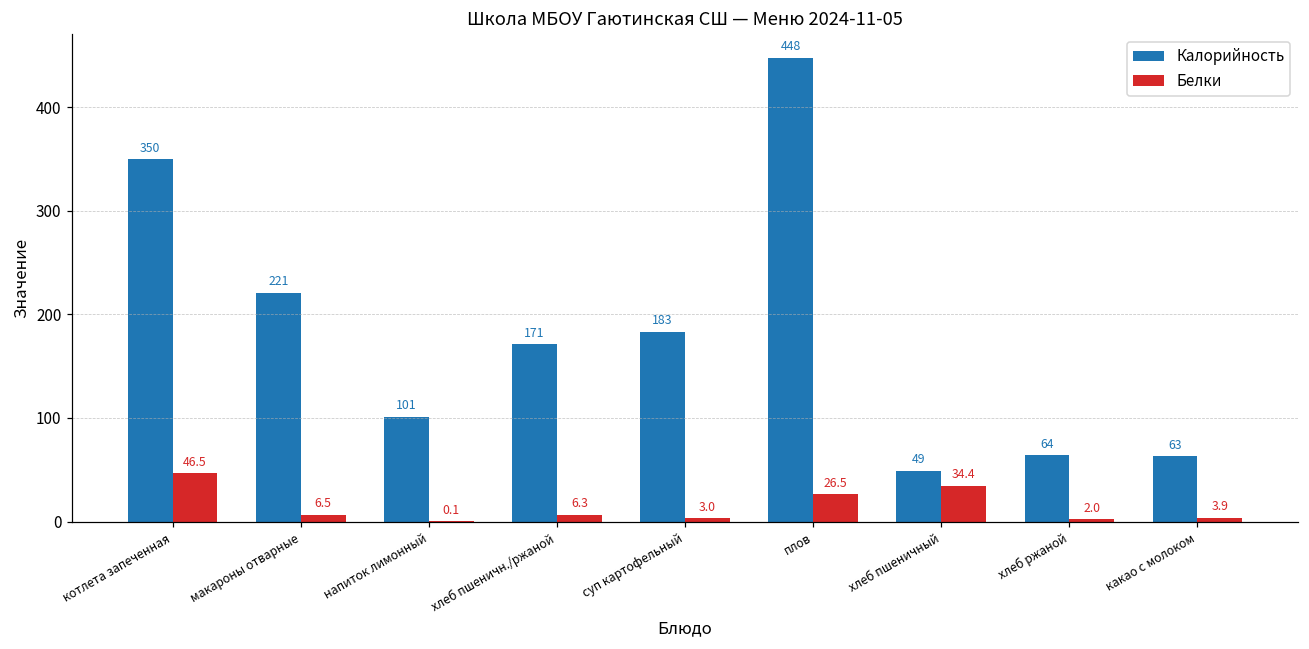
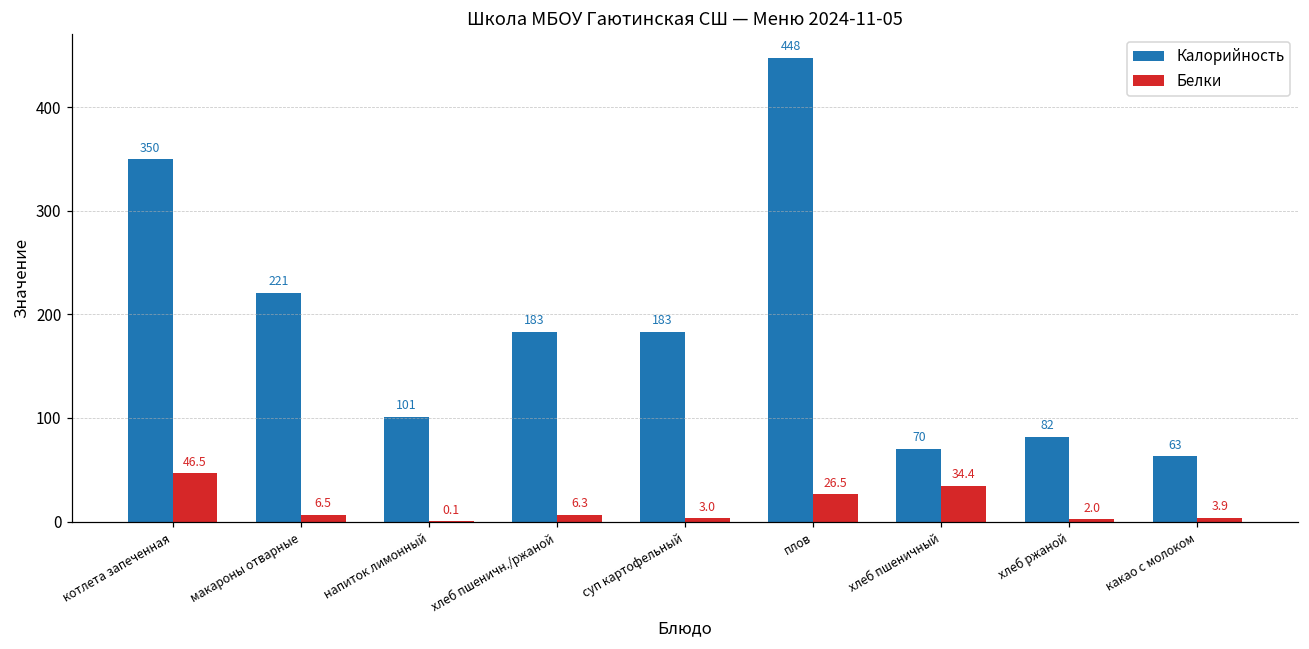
Калорийность, хлеб пшеничн./ржаной: 171 -> 183
Калорийность, хлеб пшеничный: 49 -> 70
Калорийность, хлеб ржаной: 64 -> 82
